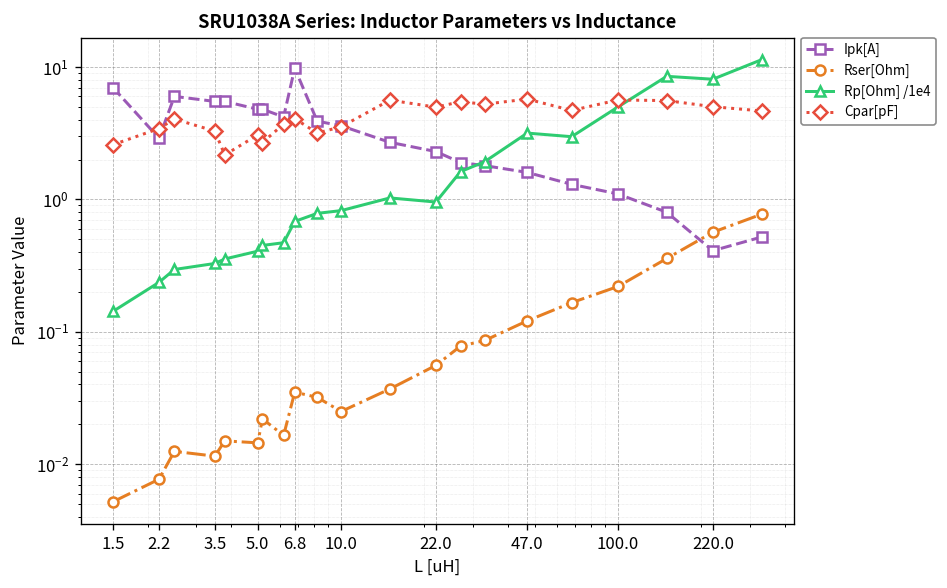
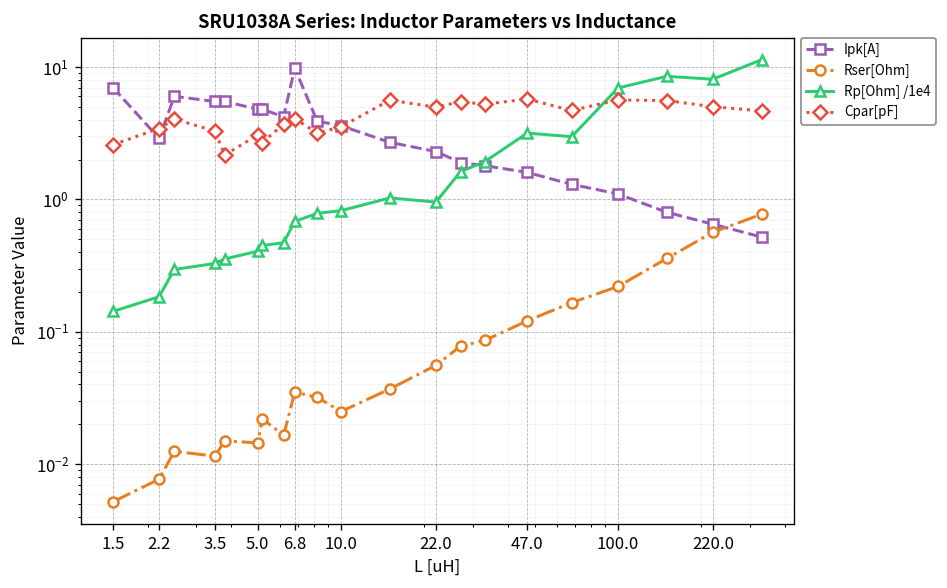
Rp[Ohm] /1e4, 2.2: 0.24 -> 0.18
Rp[Ohm] /1e4, 100.0: 5 -> 7
Ipk[A], 220.0: 0.41 -> 0.7
